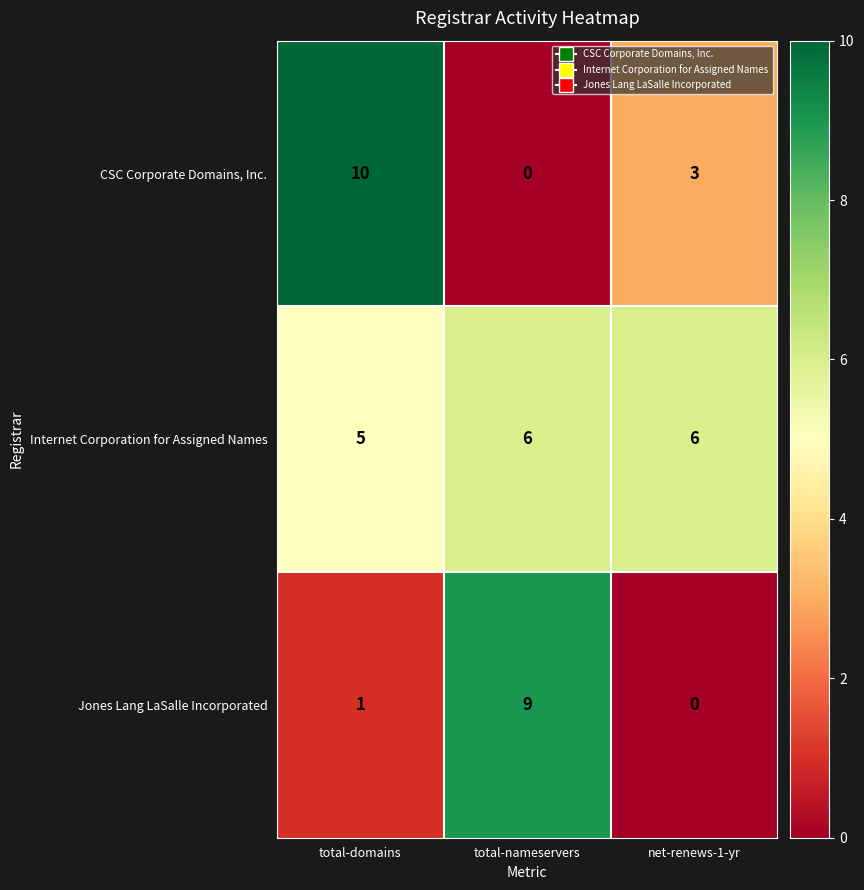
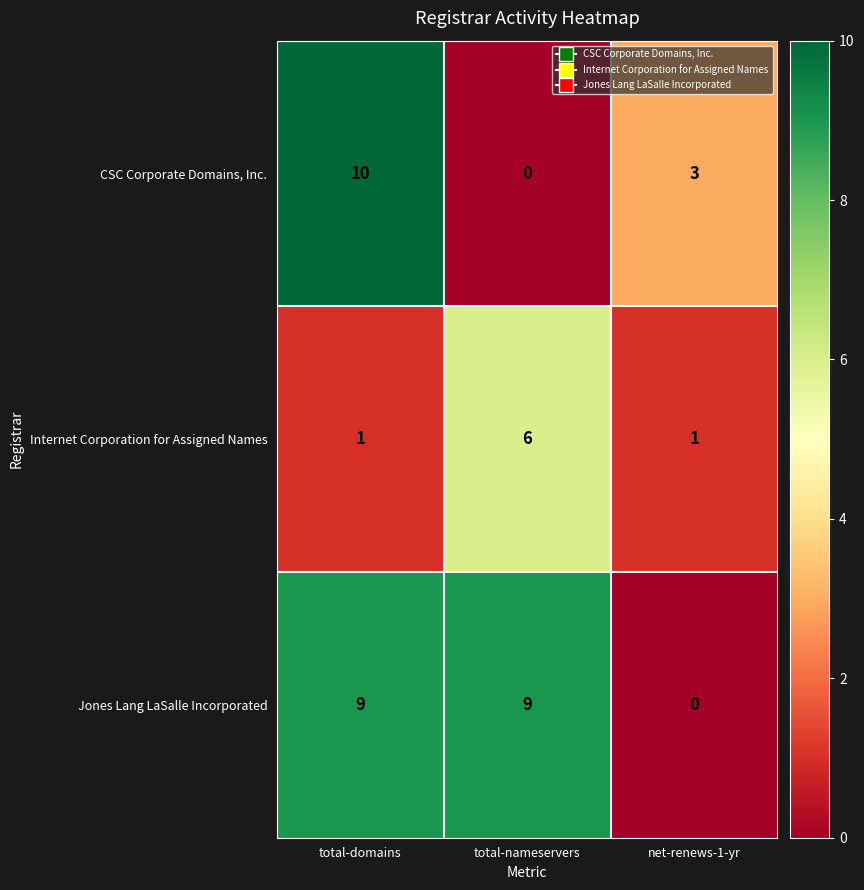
Internet Corporation for Assigned Names, total-domains: 5 -> 1
Internet Corporation for Assigned Names, net-renews-1-yr: 6 -> 1
Jones Lang LaSalle Incorporated, total-domains: 1 -> 9
